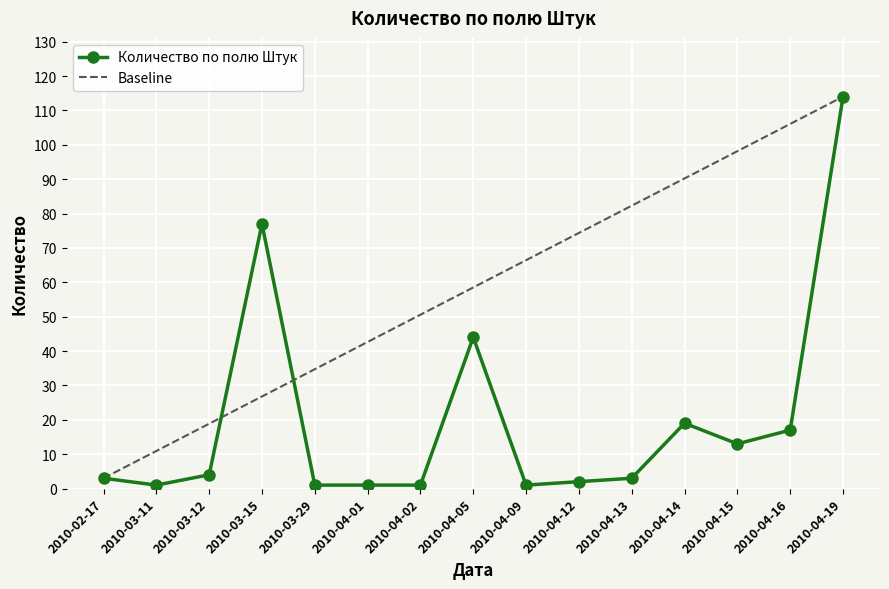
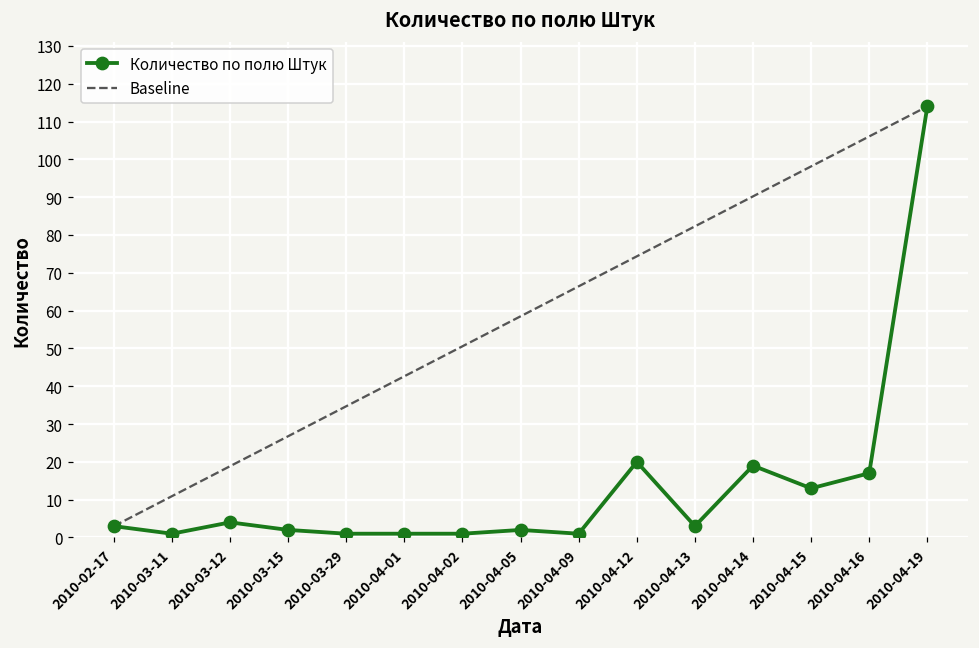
Количество по полю Штук, 2010-03-15: 77 -> 2
Количество по полю Штук, 2010-04-05: 44 -> 2
Количество по полю Штук, 2010-04-12: 2 -> 20
